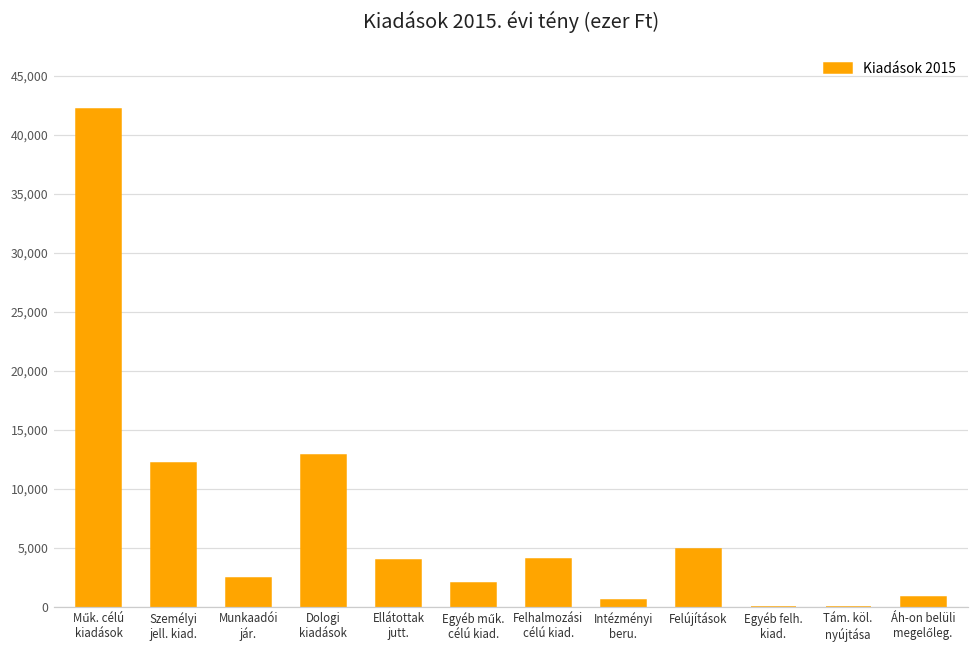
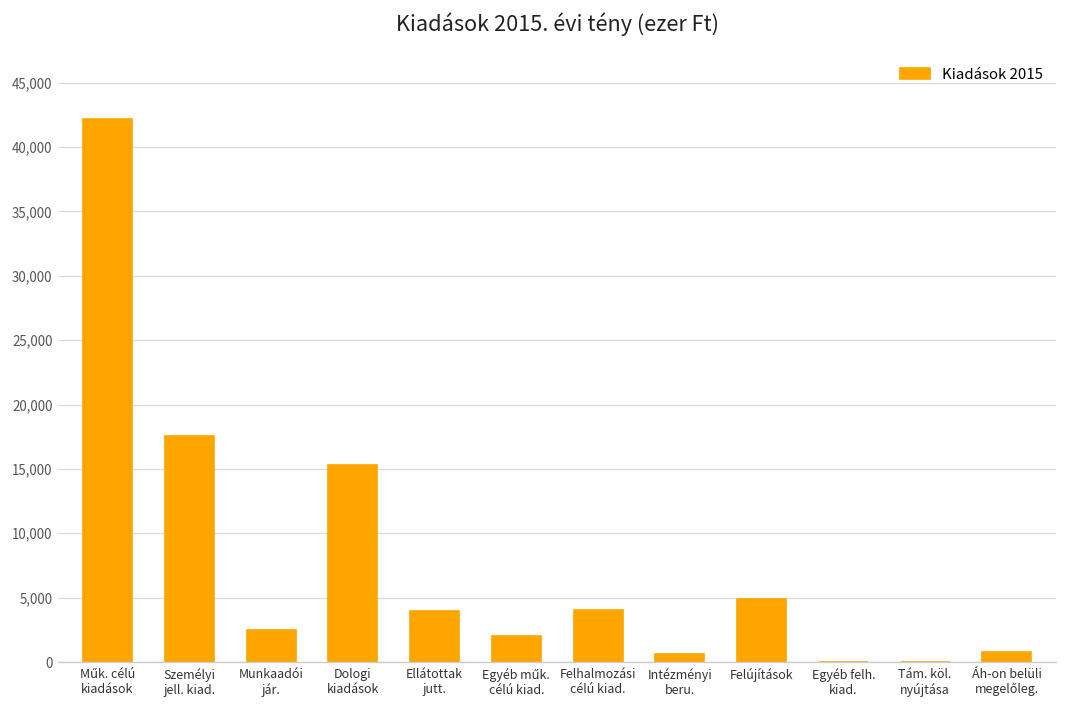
Személyi jell. kiad.: 12,200 -> 17,500
Dologi kiadások: 12,900 -> 15,300
